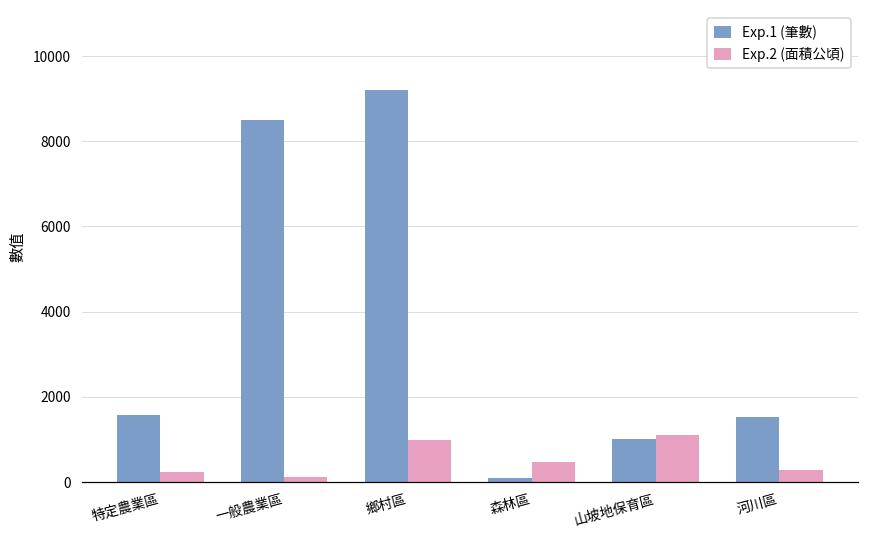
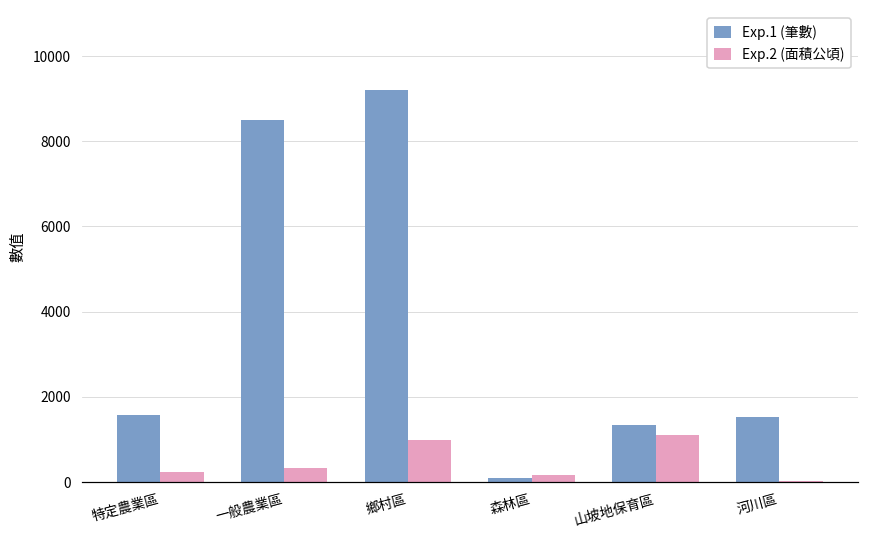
Exp.2 (面積公頃), 一般農業區: 100 -> 300
Exp.2 (面積公頃), 森林區: 500 -> 200
Exp.1 (筆數), 山坡地保育區: 1000 -> 1300
Exp.2 (面積公頃), 河川區: 300 -> 0
